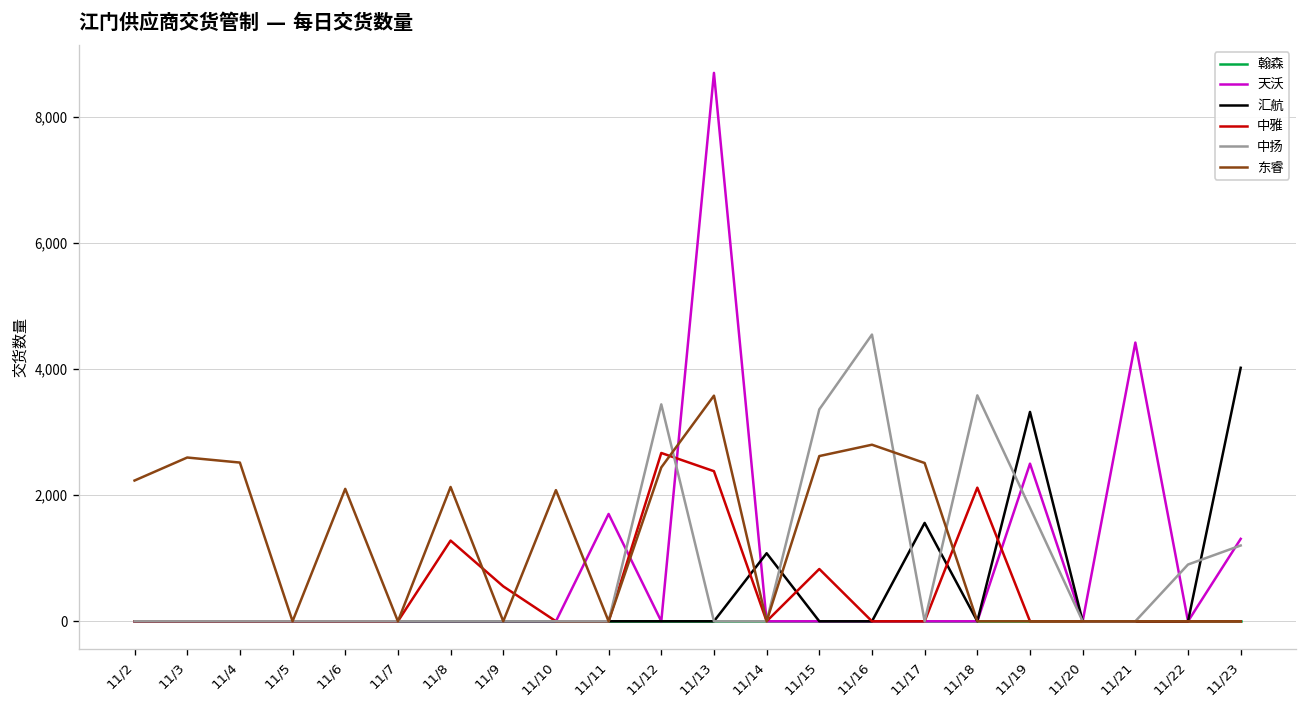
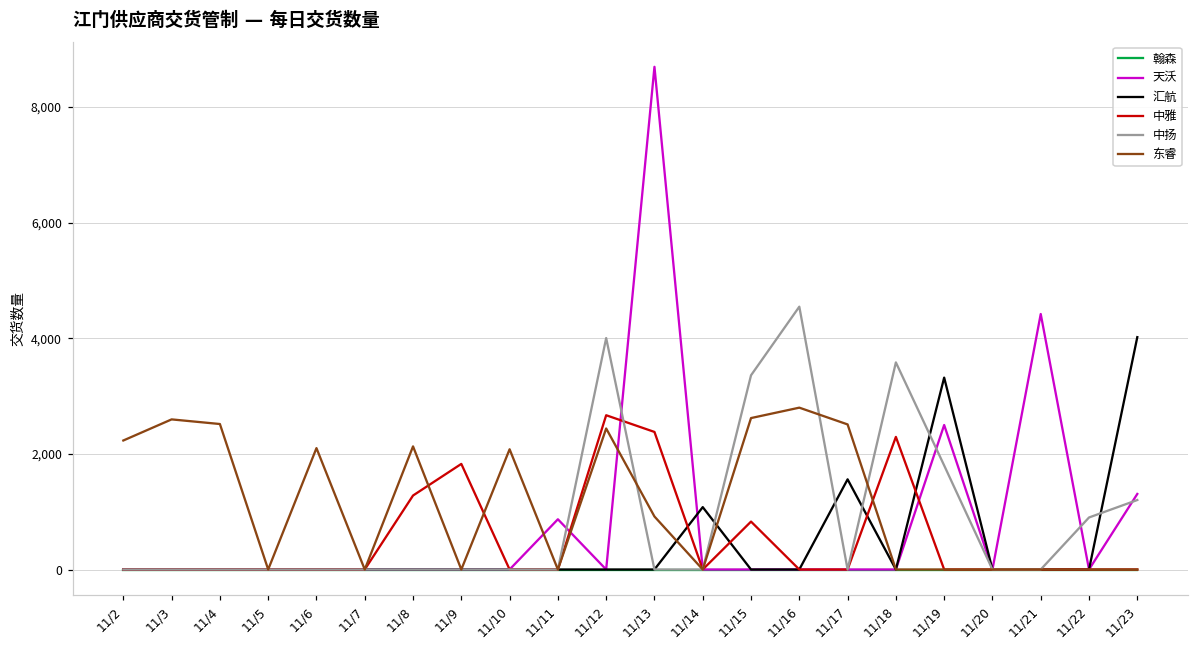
中雅, 11/9: 600 -> 1,800
天沃, 11/11: 1,700 -> 900
中扬, 11/12: 3,400 -> 4,000
东睿, 11/13: 3,600 -> 900
中雅, 11/18: 2,100 -> 2,300
